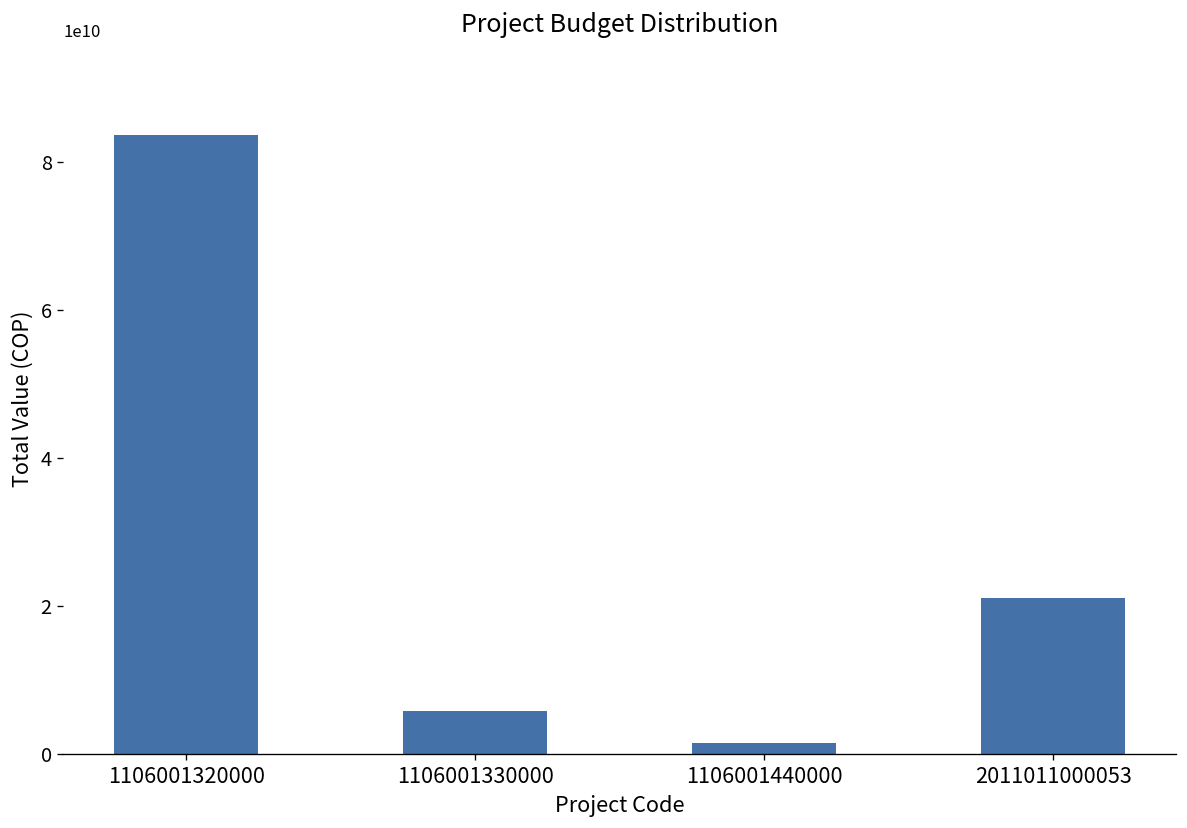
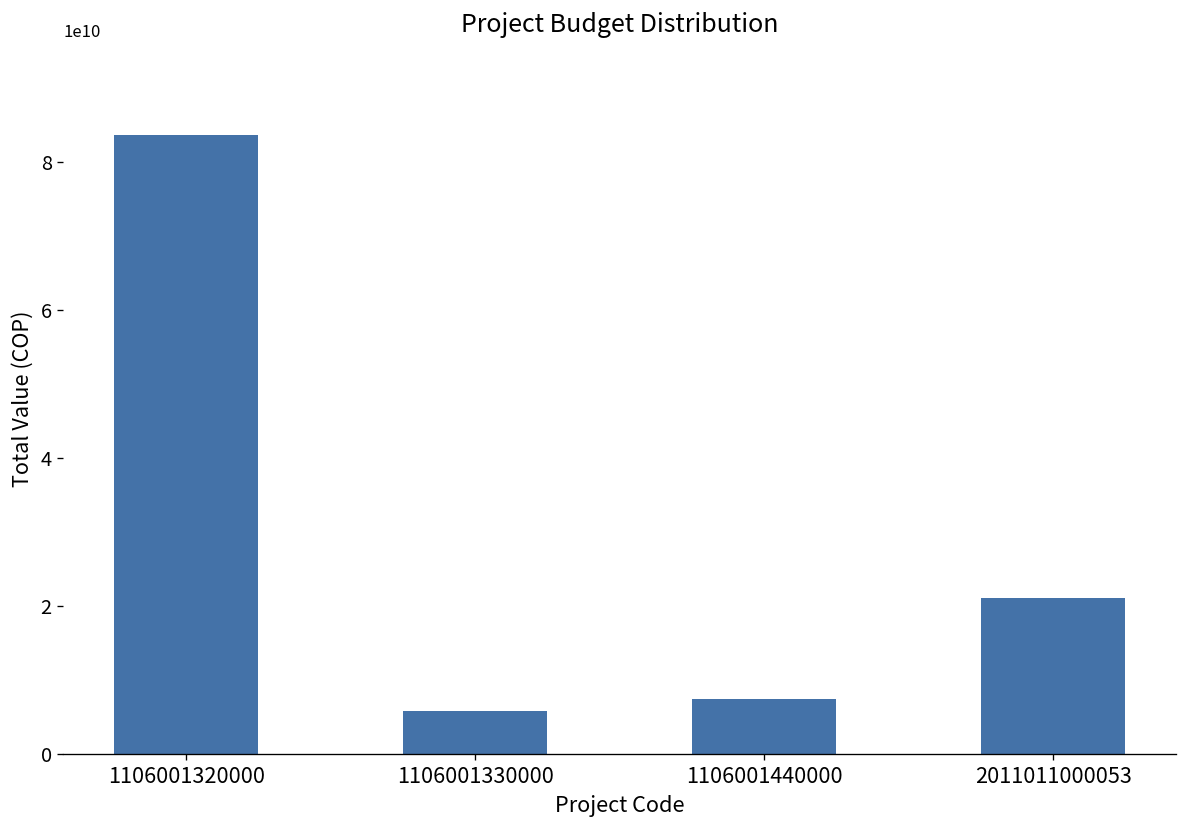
1106001440000: 2000000000 -> 8000000000
